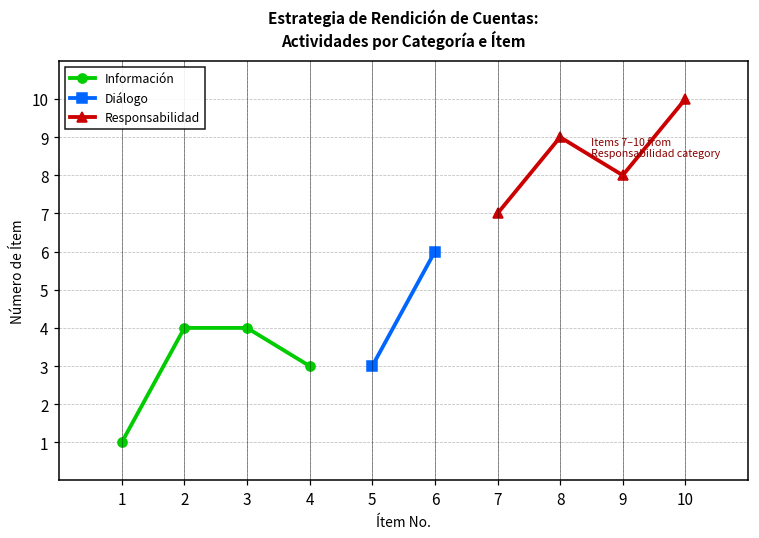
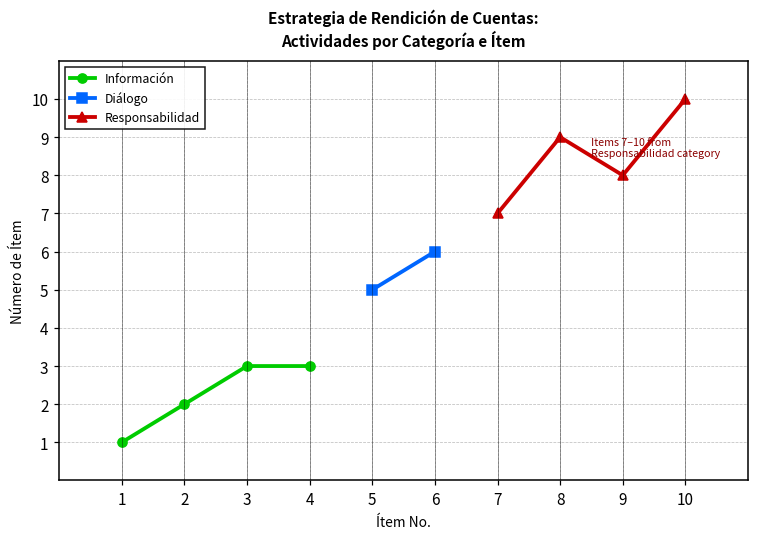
Información, 2: 4 -> 2
Información, 3: 4 -> 3
Diálogo, 5: 3 -> 5
